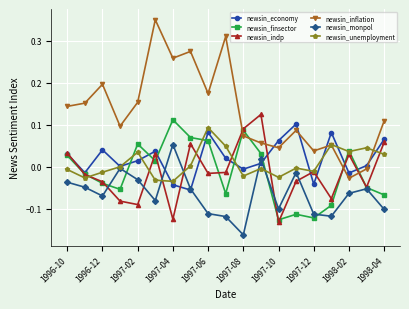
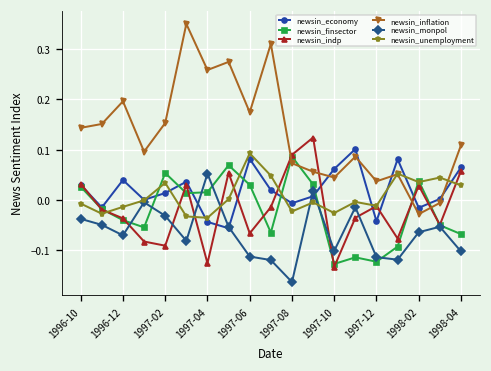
newsin_finsector, 1997-04: 0.11 -> 0.02
newsin_finsector, 1997-06: 0.06 -> 0.03
newsin_indp, 1997-06: -0.02 -> -0.07
